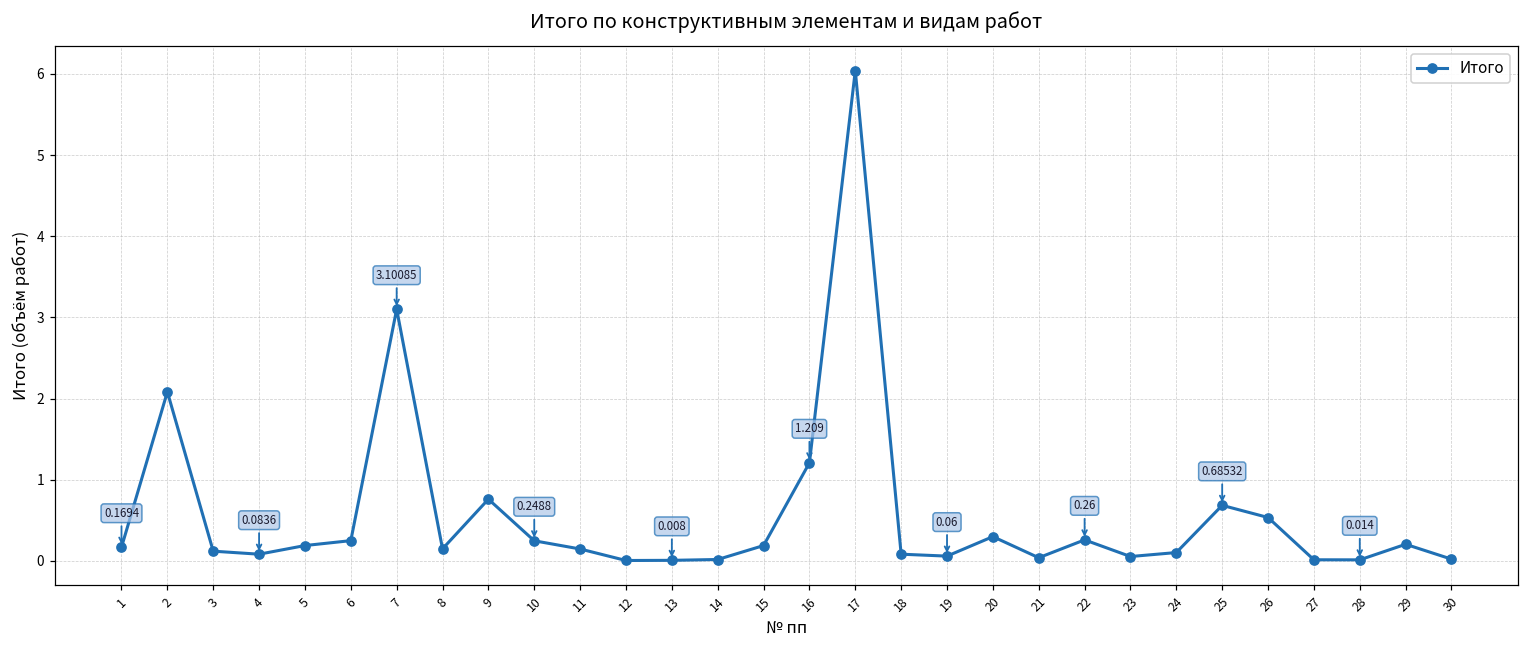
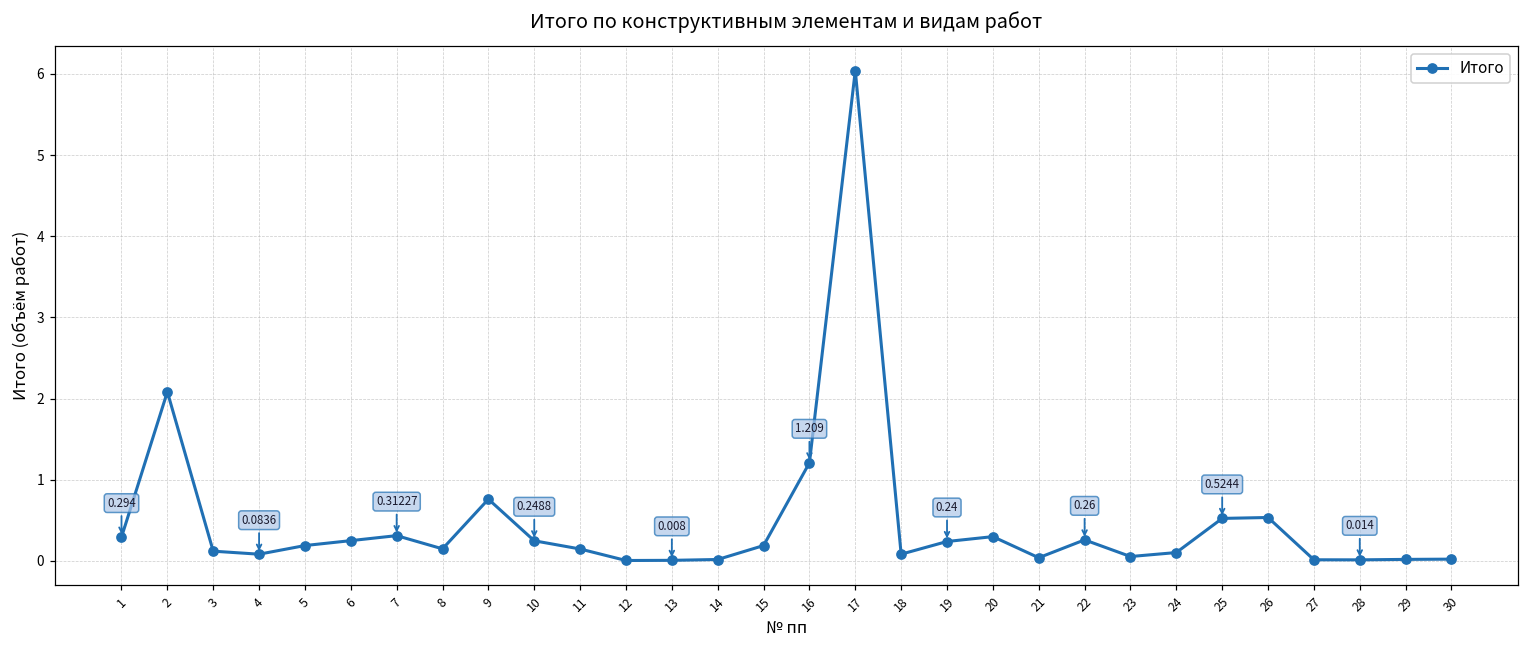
1: 0.1694 -> 0.294
7: 3.10085 -> 0.31227
19: 0.06 -> 0.24
25: 0.68532 -> 0.5244
29: 0.2 -> 0.0
